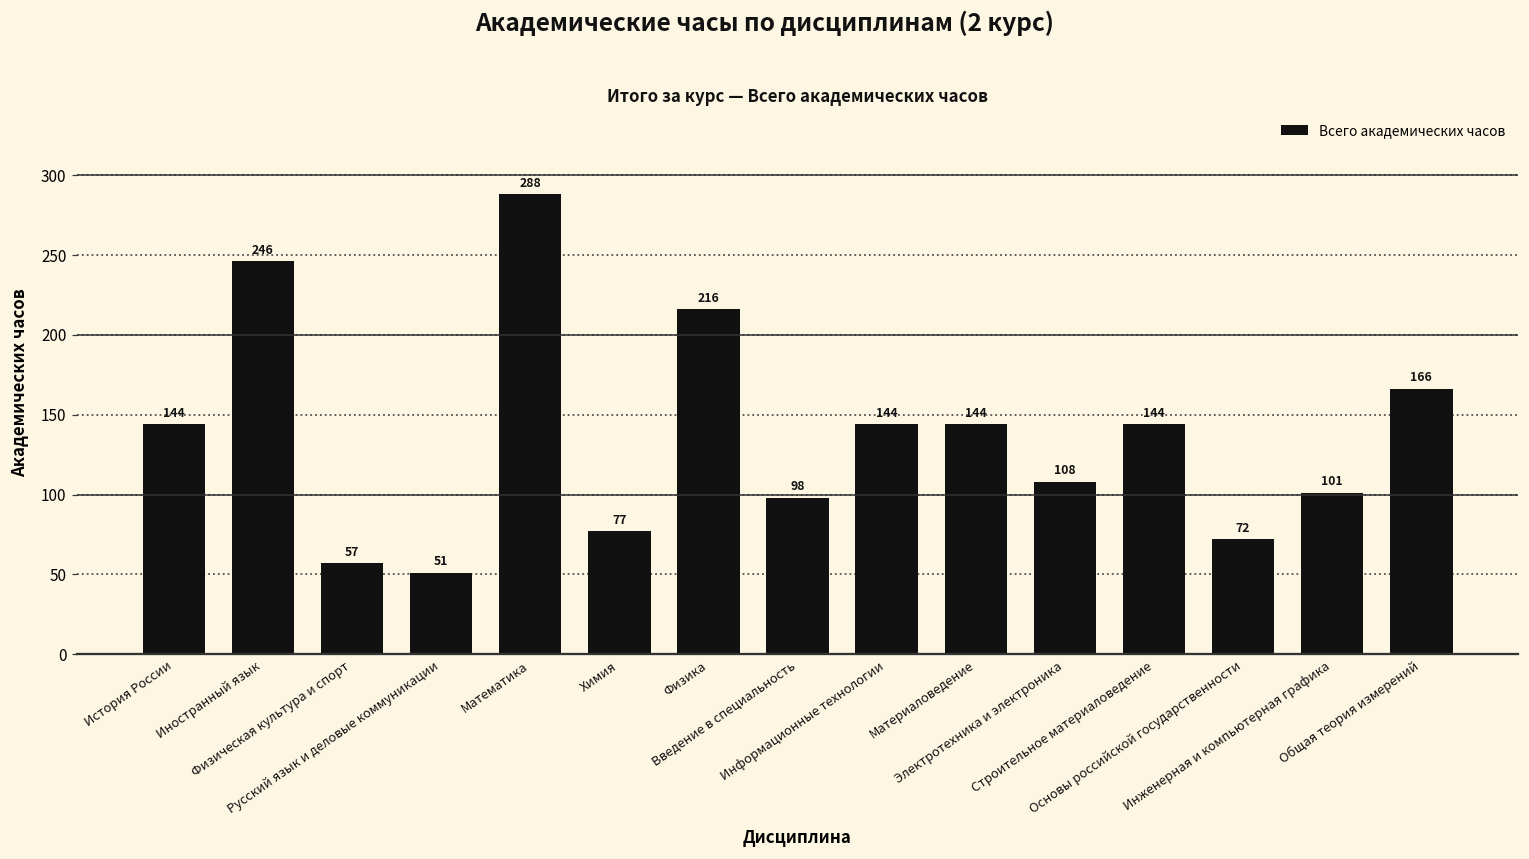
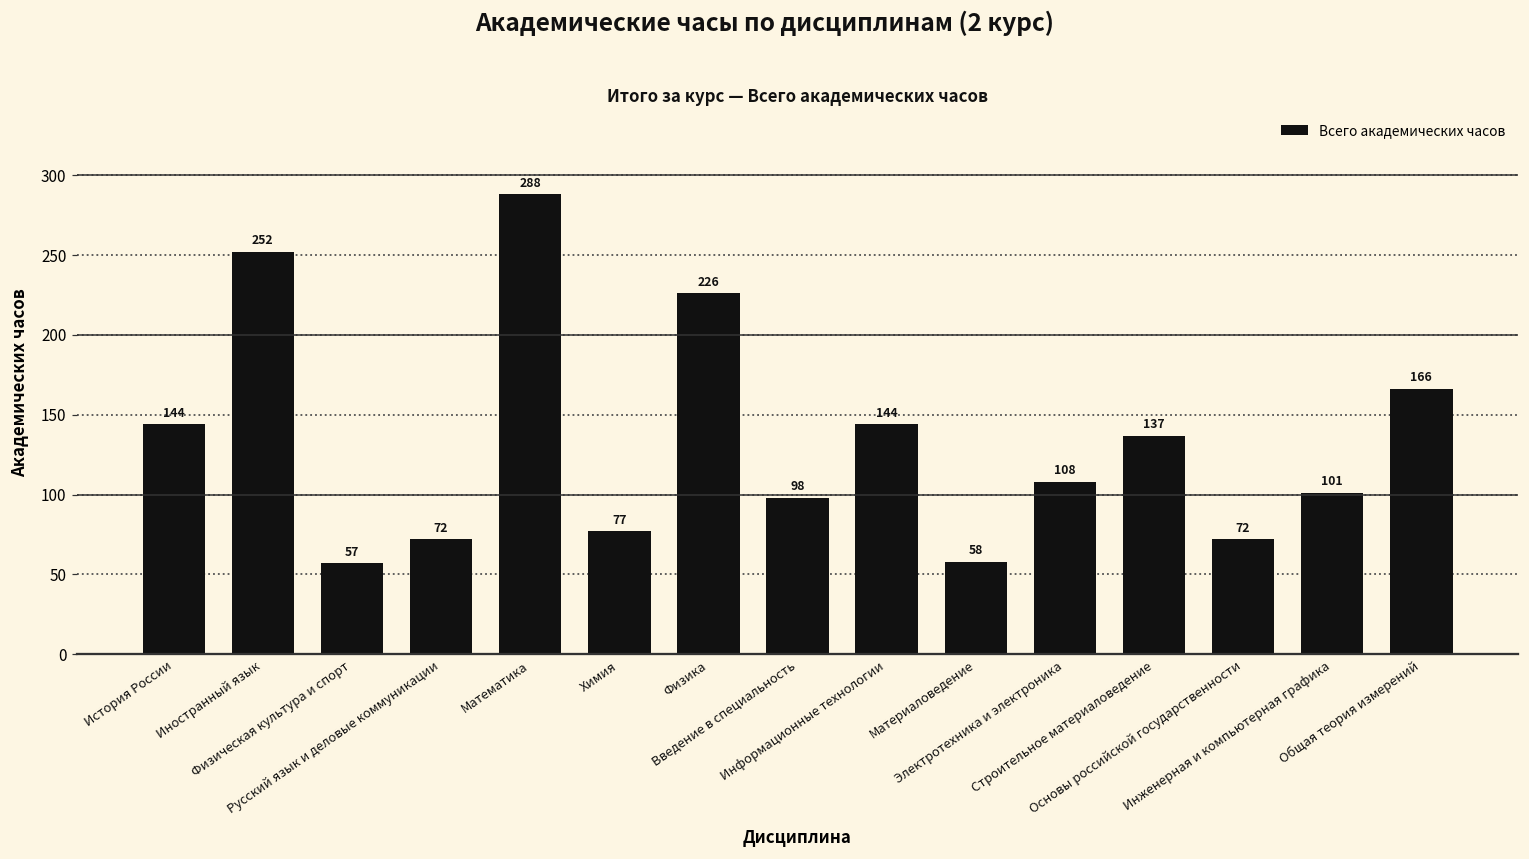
Иностранный язык: 246 -> 252
Русский язык и деловые коммуникации: 51 -> 72
Физика: 216 -> 226
Материаловедение: 144 -> 58
Строительное материаловедение: 144 -> 137
